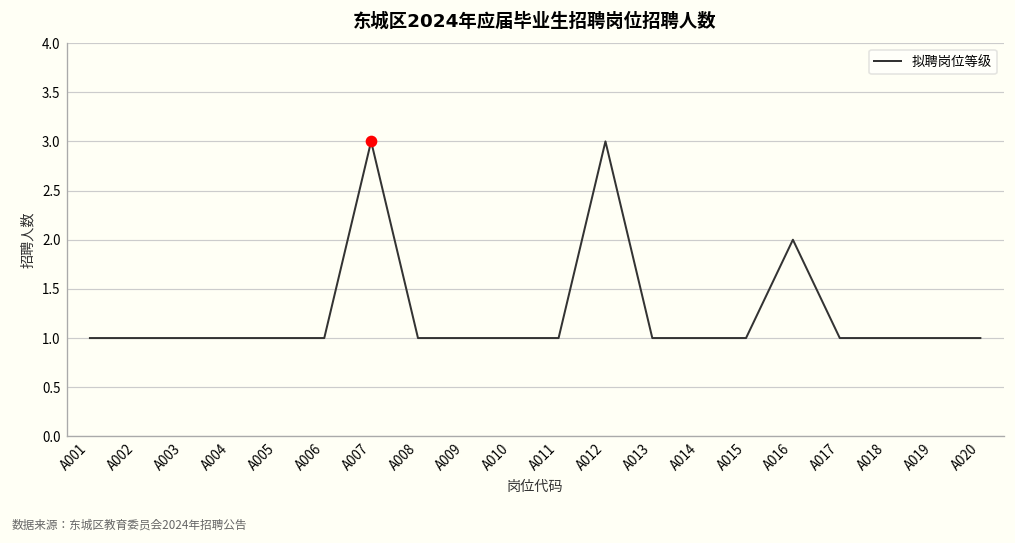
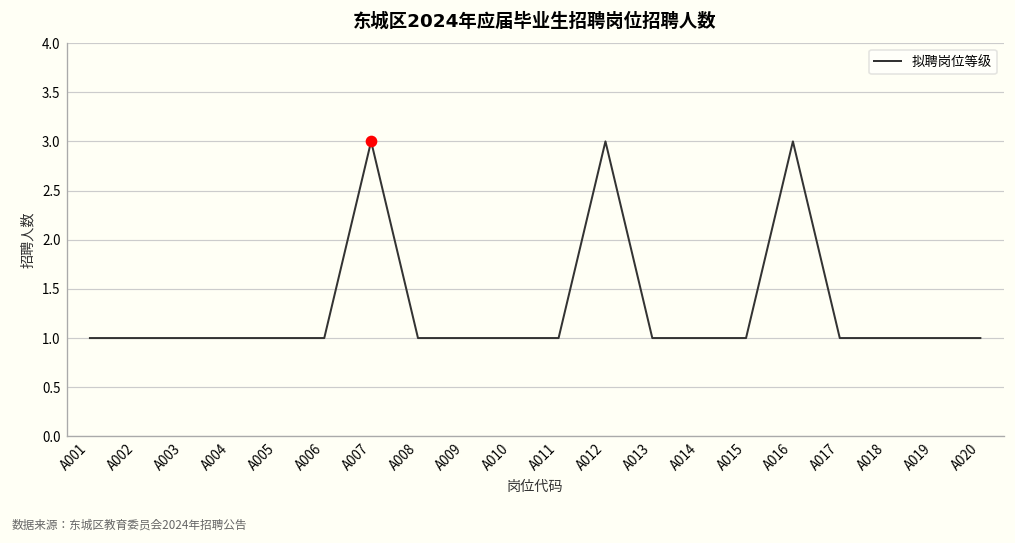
拟聘岗位等级, A016: 2 -> 3
